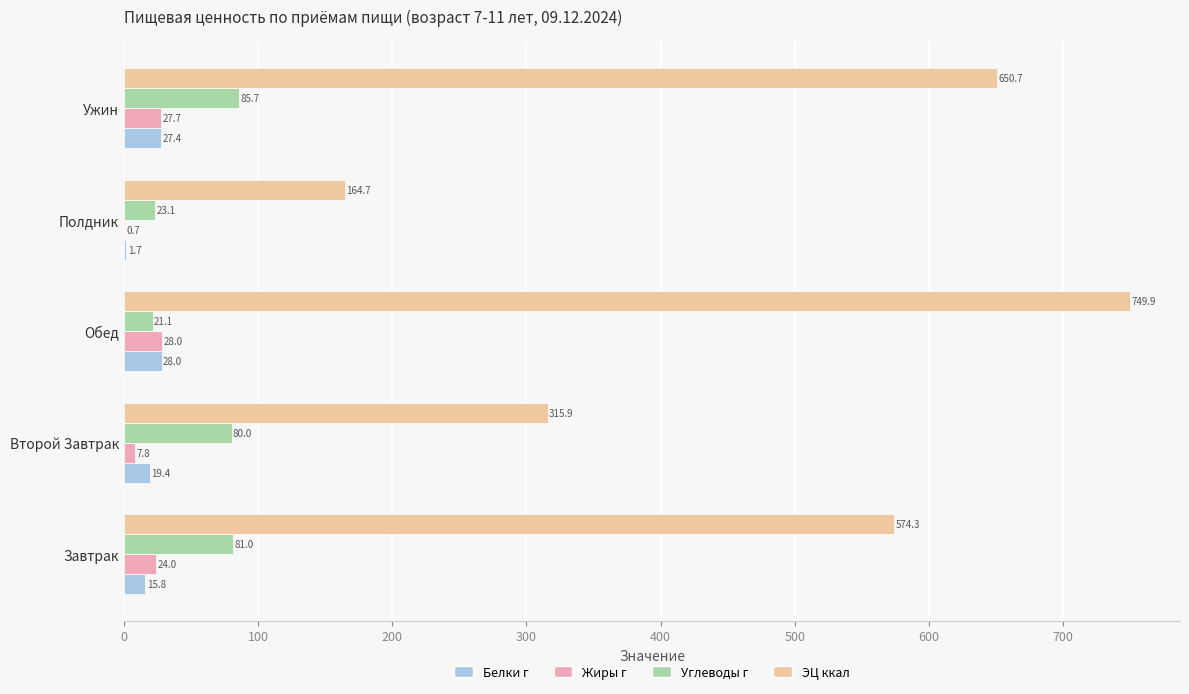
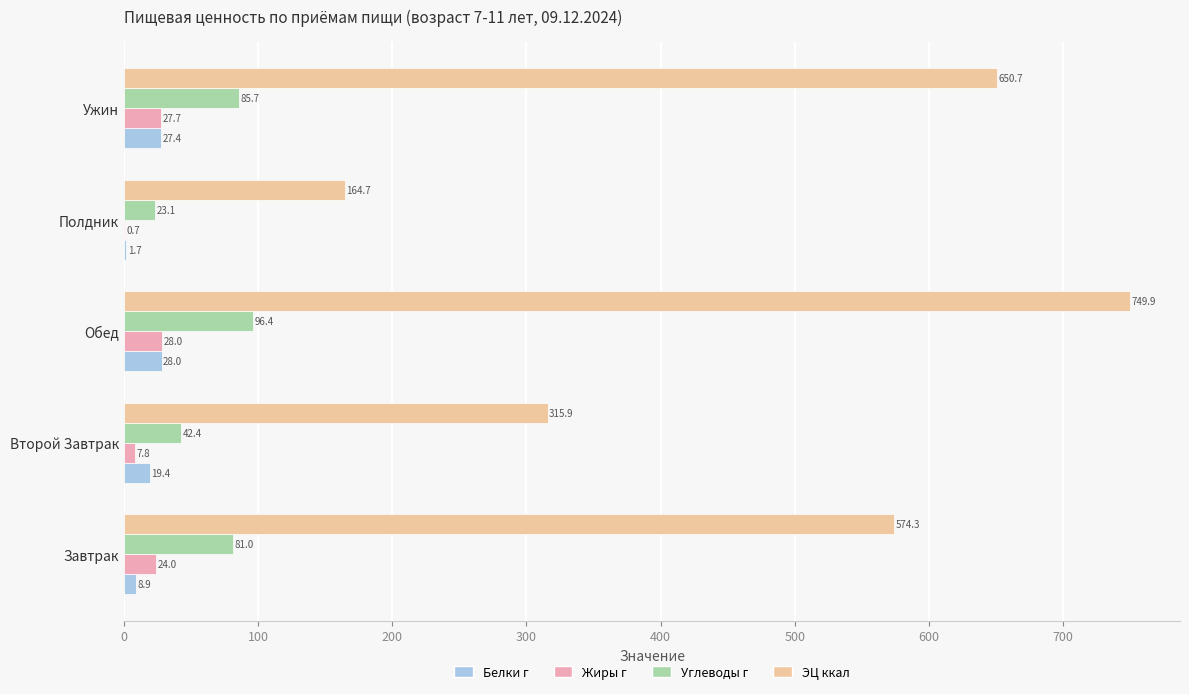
Углеводы г, Обед: 21.1 -> 96.4
Углеводы г, Второй Завтрак: 80.0 -> 42.4
Белки г, Завтрак: 15.8 -> 8.9
